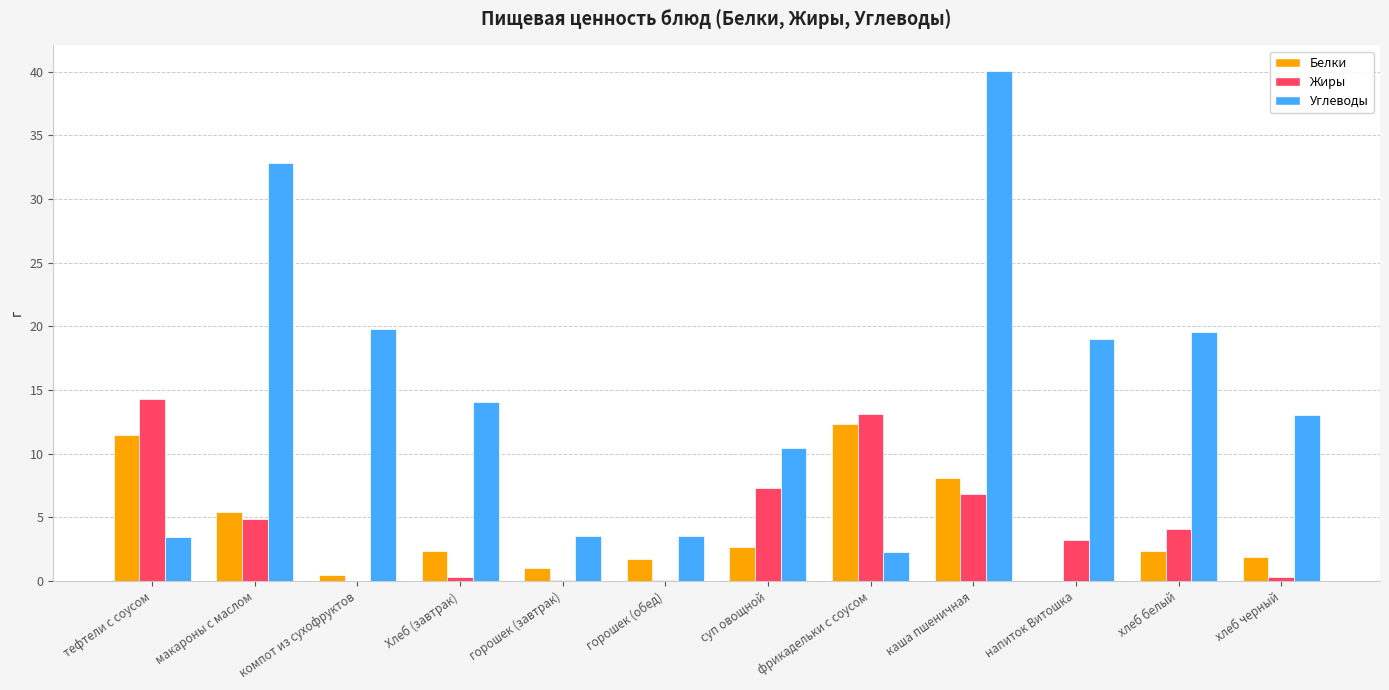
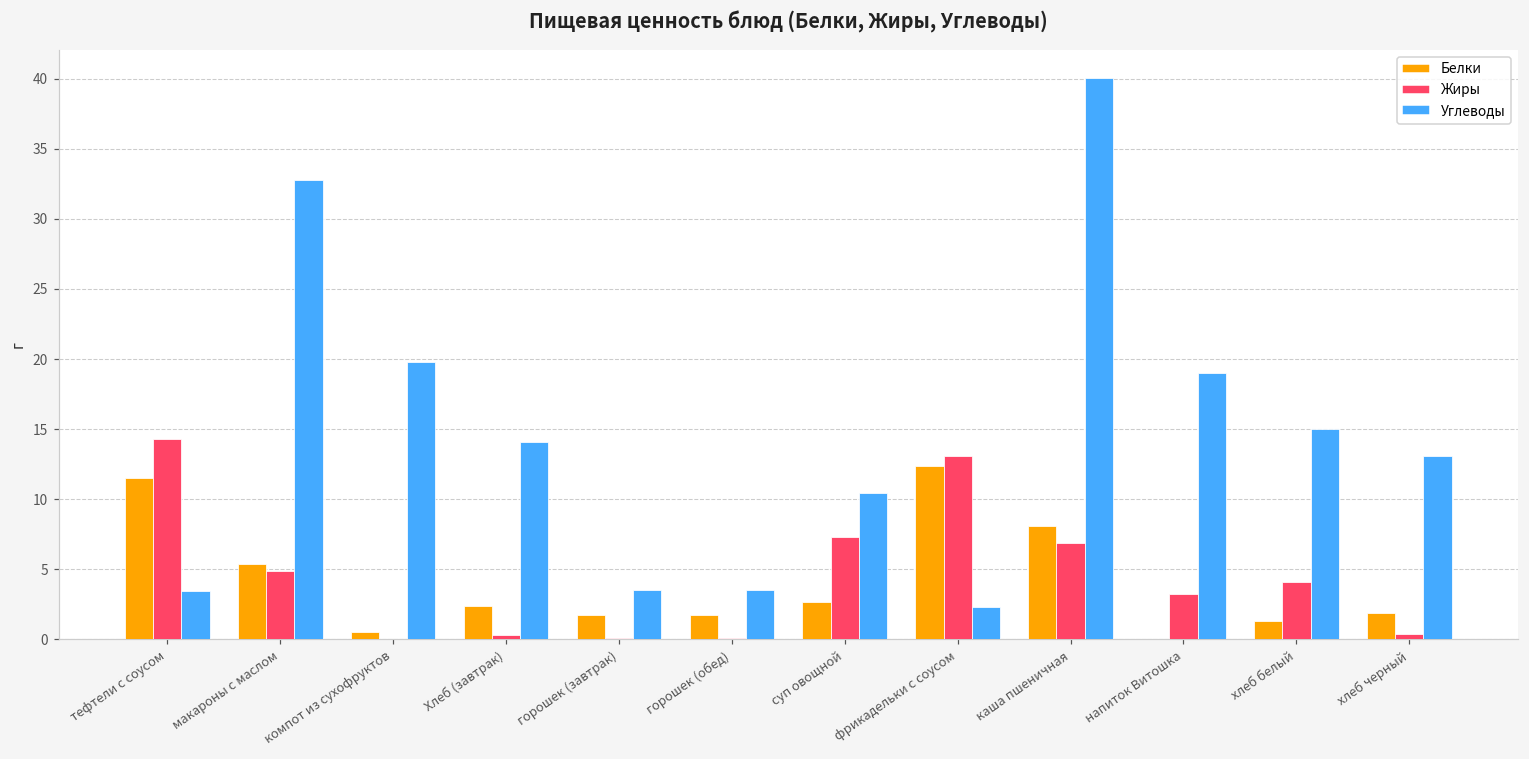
Белки, горошек (завтрак): 1.0 -> 1.7
Белки, хлеб белый: 2.4 -> 1.3
Углеводы, хлеб белый: 19.6 -> 15.0
